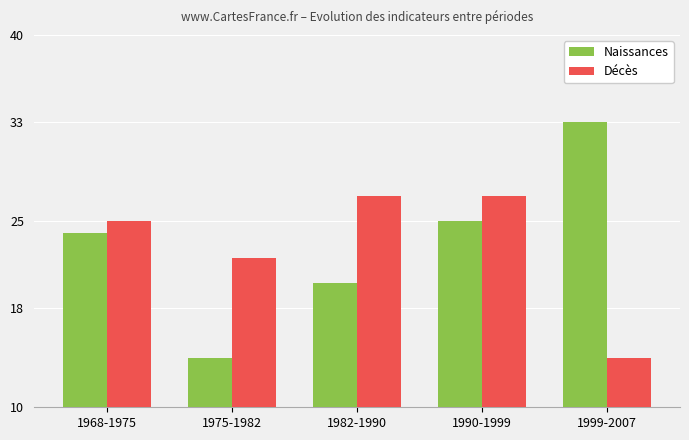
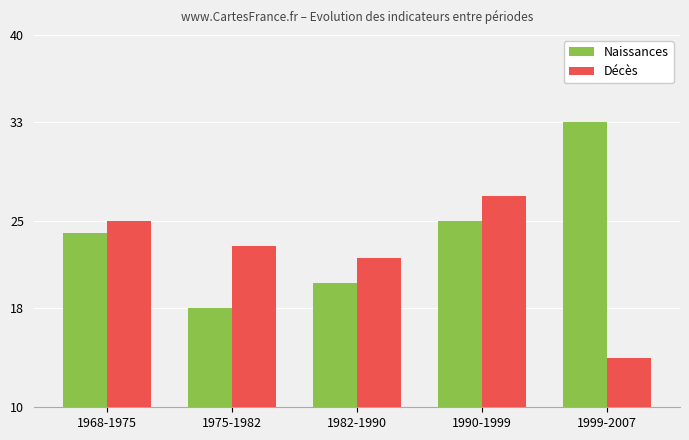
Naissances, 1975-1982: 14 -> 18
Décès, 1975-1982: 22 -> 23
Décès, 1982-1990: 27 -> 22
